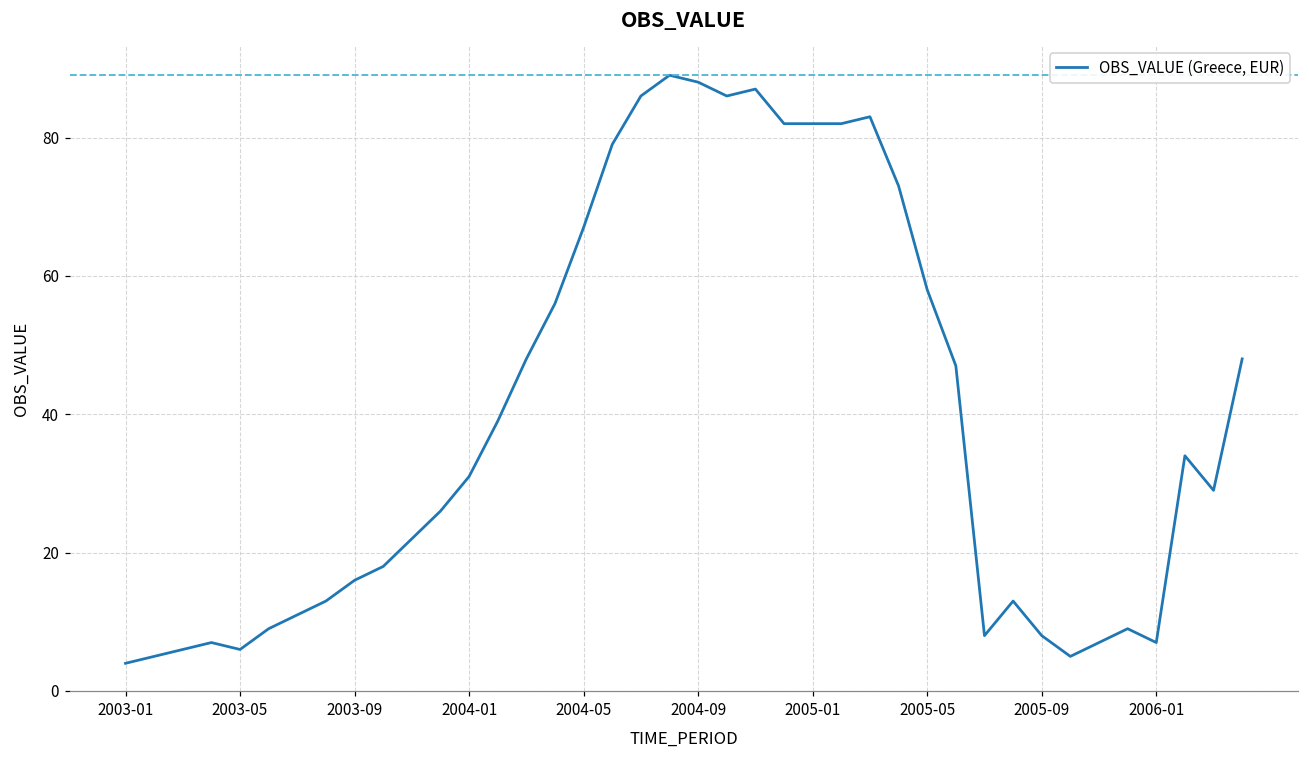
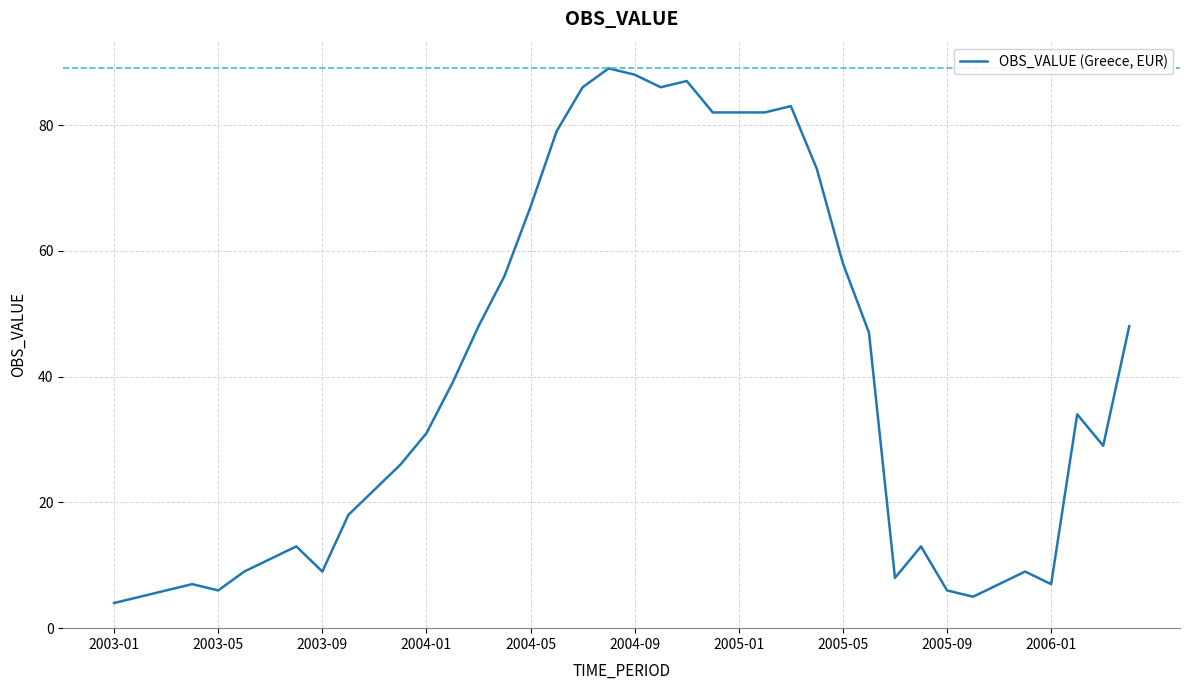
2003-09: 16 -> 9
2005-09: 8 -> 6
